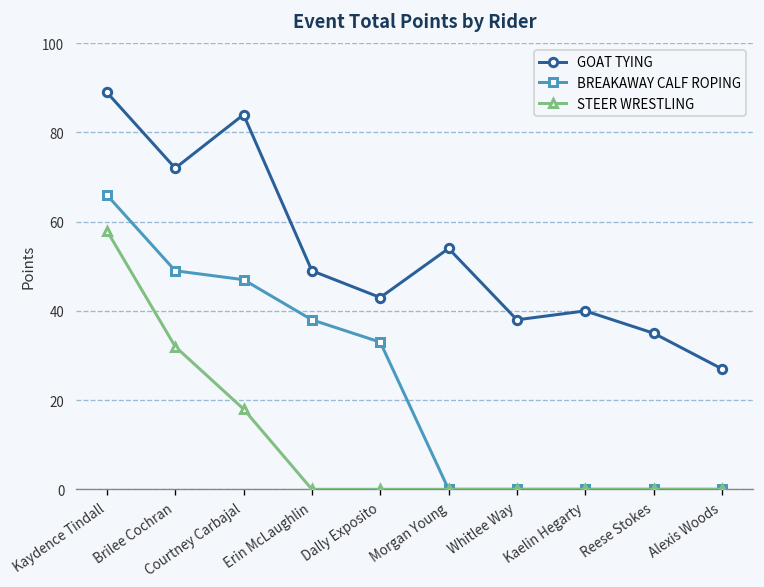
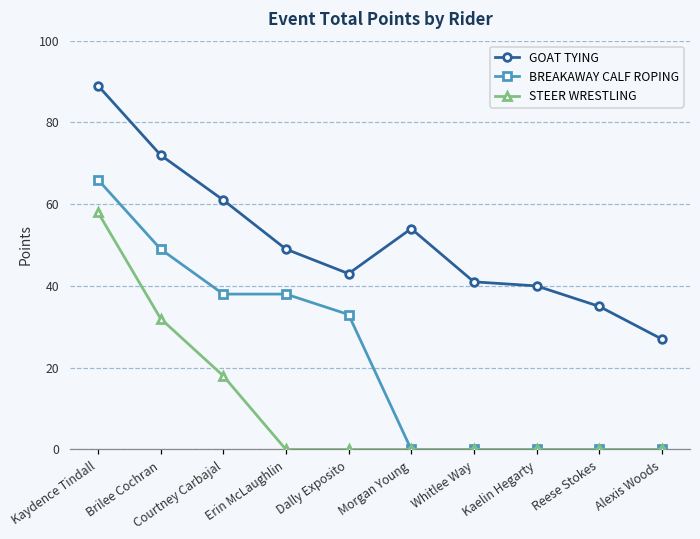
GOAT TYING, Courtney Carbajal: 84 -> 61
BREAKAWAY CALF ROPING, Courtney Carbajal: 47 -> 38
GOAT TYING, Whitlee Way: 38 -> 41
